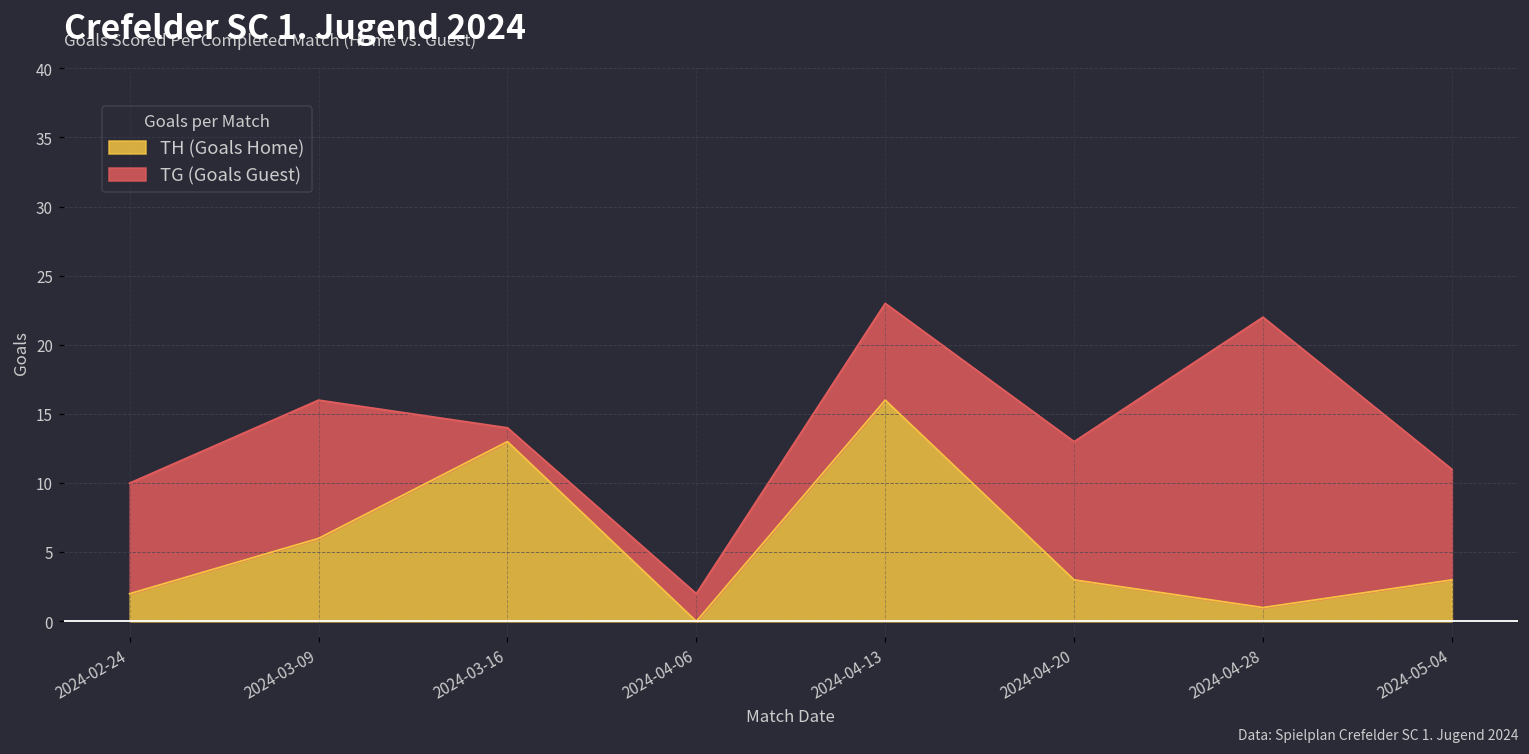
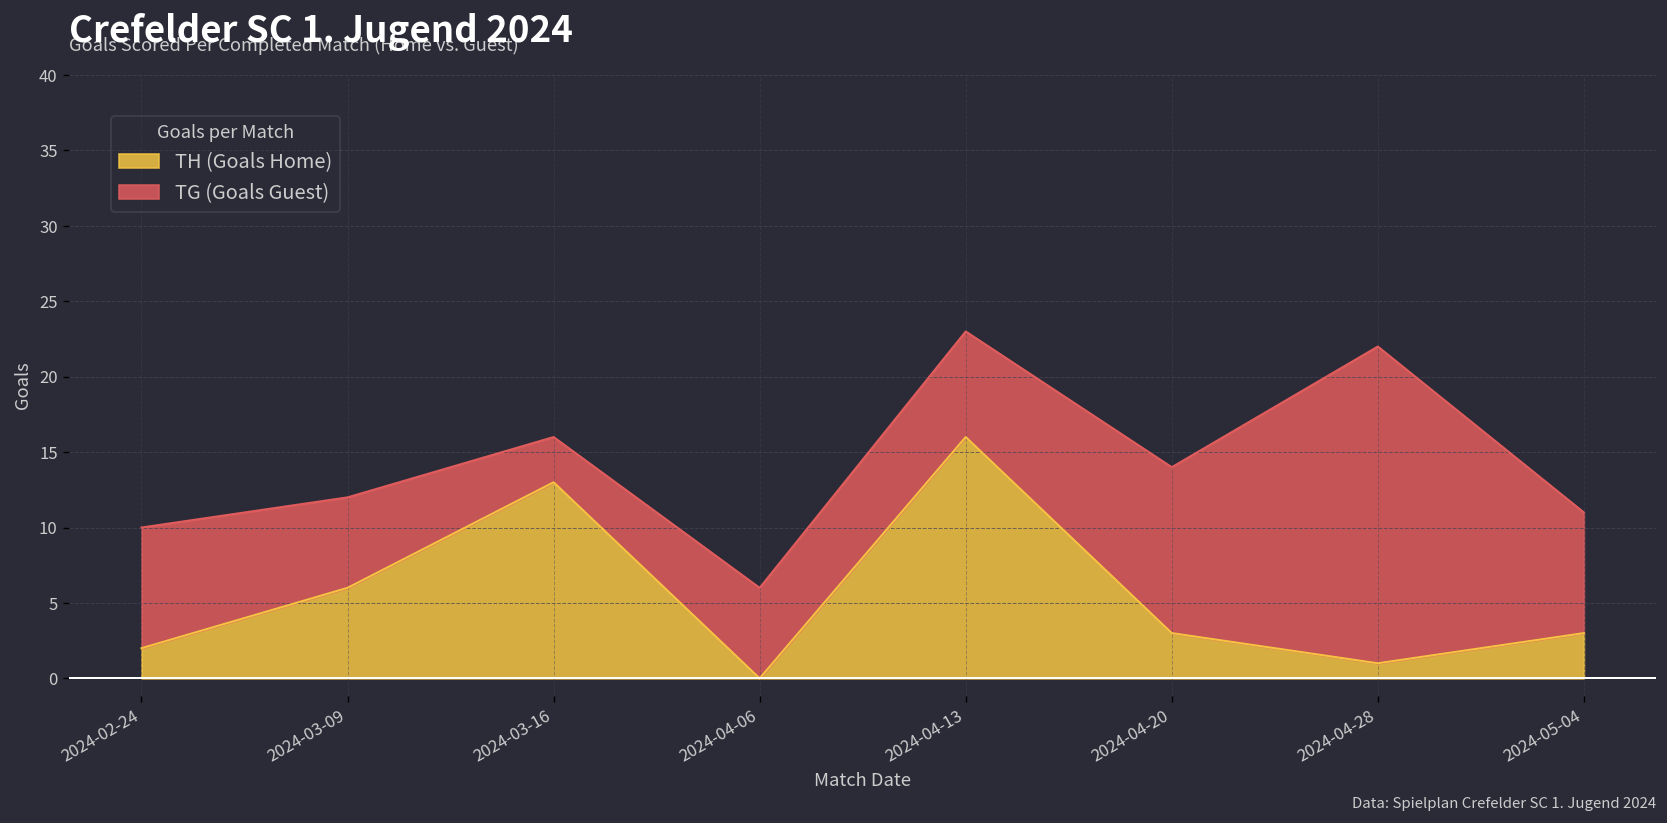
TG (Goals Guest), 2024-03-09: 10 -> 6
TG (Goals Guest), 2024-03-16: 1 -> 3
TG (Goals Guest), 2024-04-06: 2 -> 6
TG (Goals Guest), 2024-04-20: 10 -> 11
